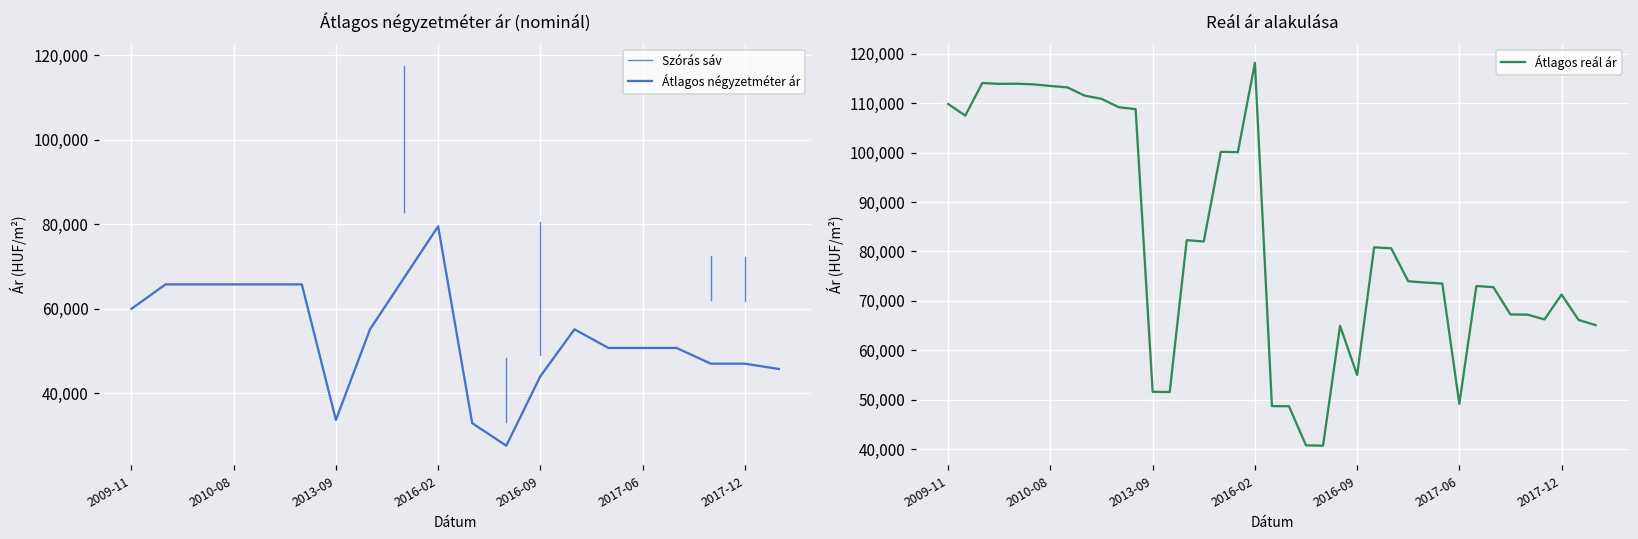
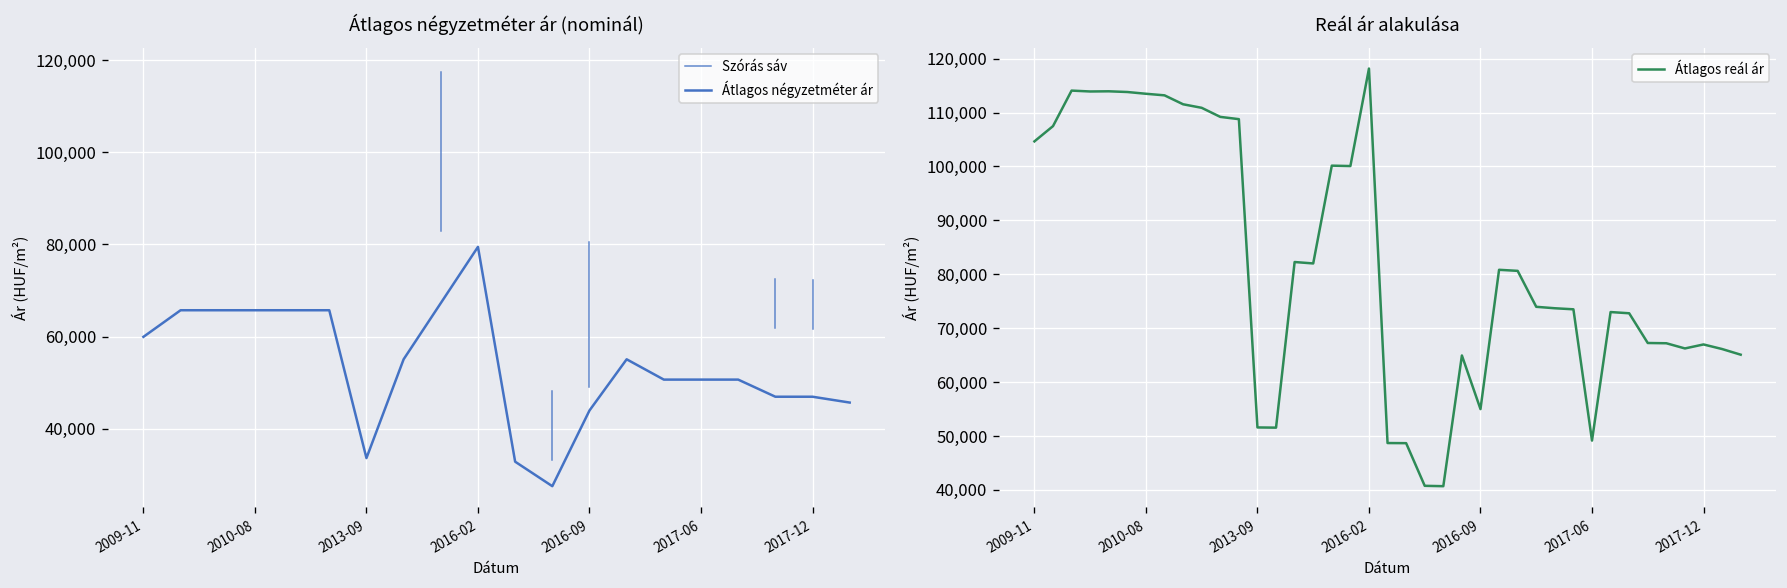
Reál ár alakulása, 2009-11: 110,000 -> 105,000
Reál ár alakulása, 2017-12: 71,000 -> 67,000
